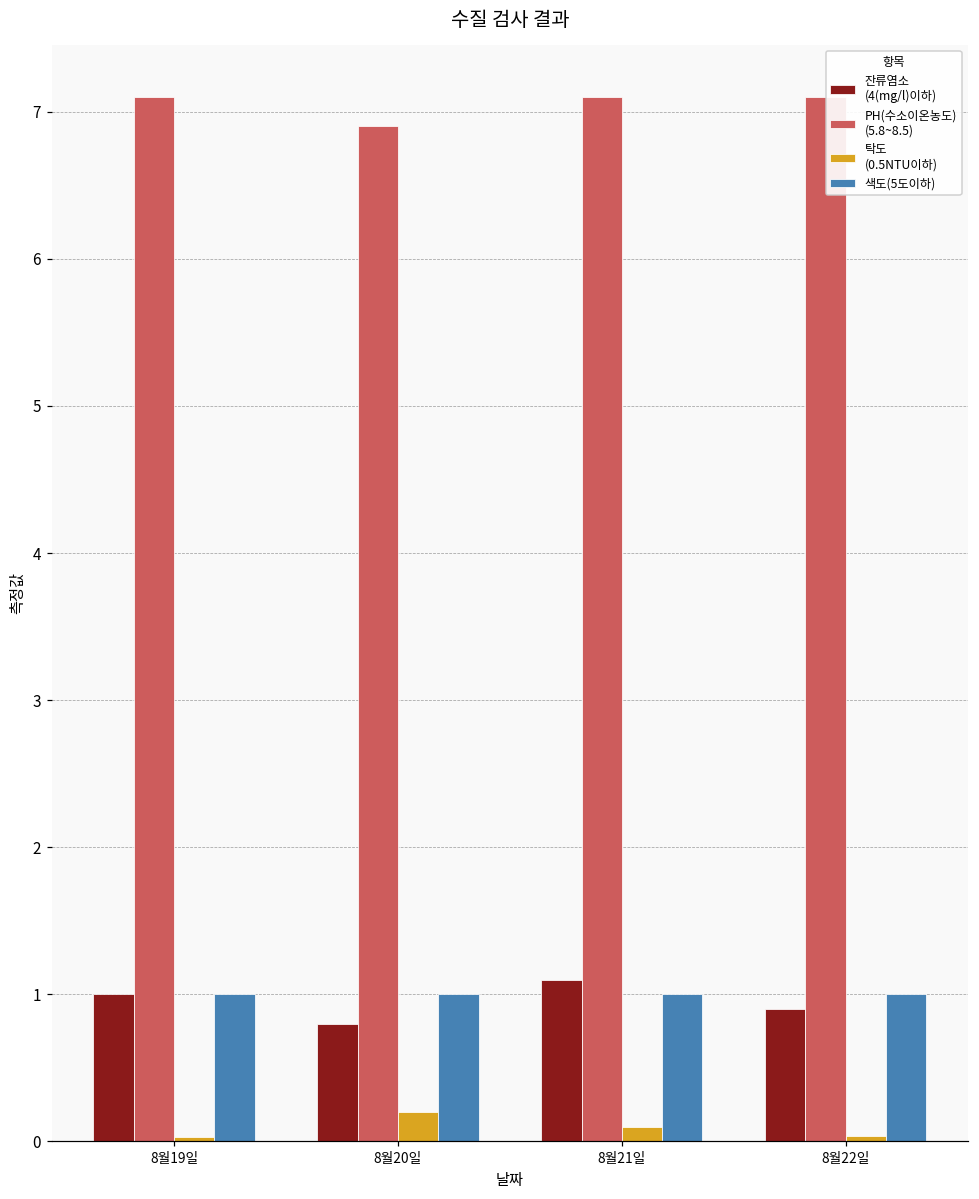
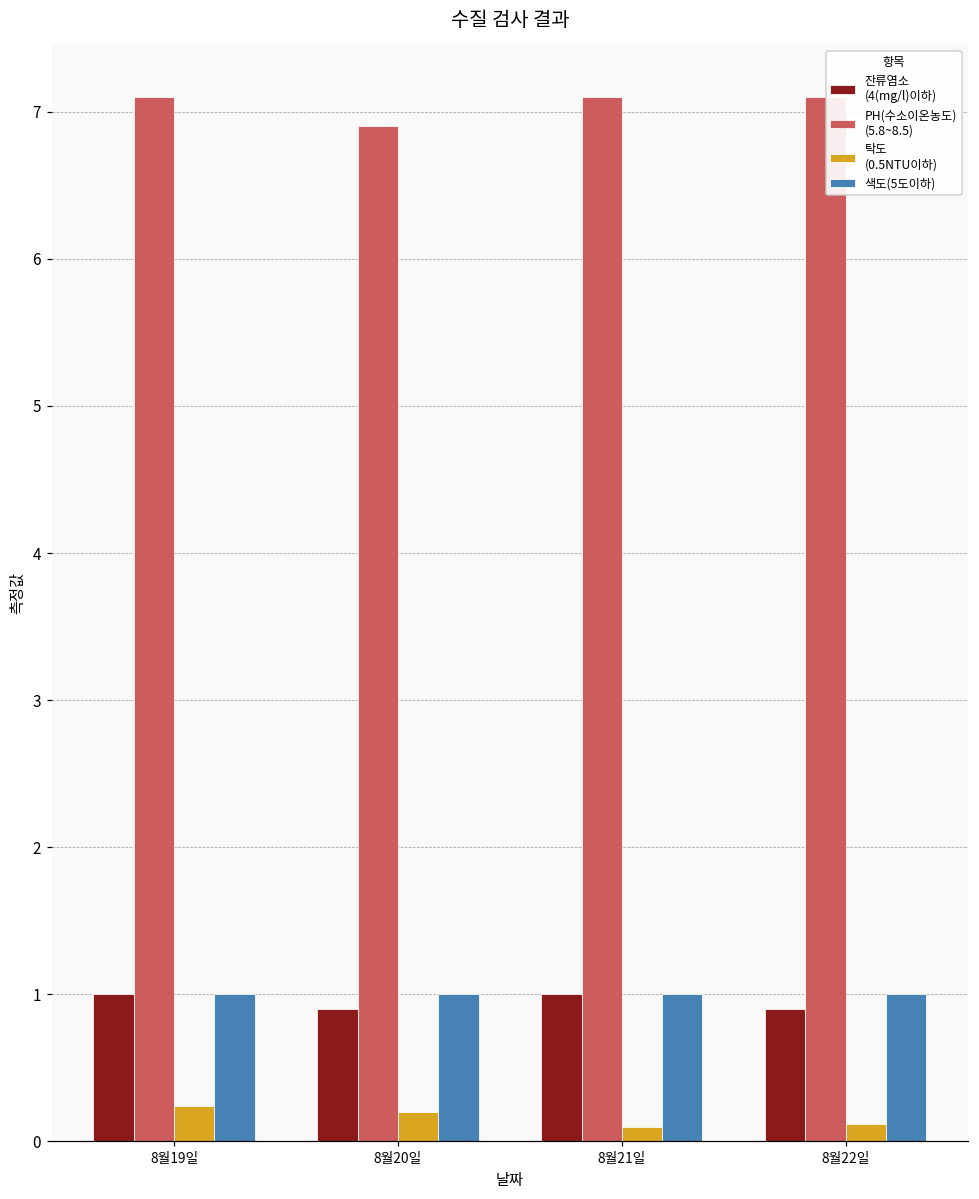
탁도 (0.5NTU이하), 8월19일: 0.03 -> 0.24
잔류염소 (4(mg/l)이하), 8월20일: 0.8 -> 0.9
잔류염소 (4(mg/l)이하), 8월21일: 1.1 -> 1.0
탁도 (0.5NTU이하), 8월22일: 0.04 -> 0.12
